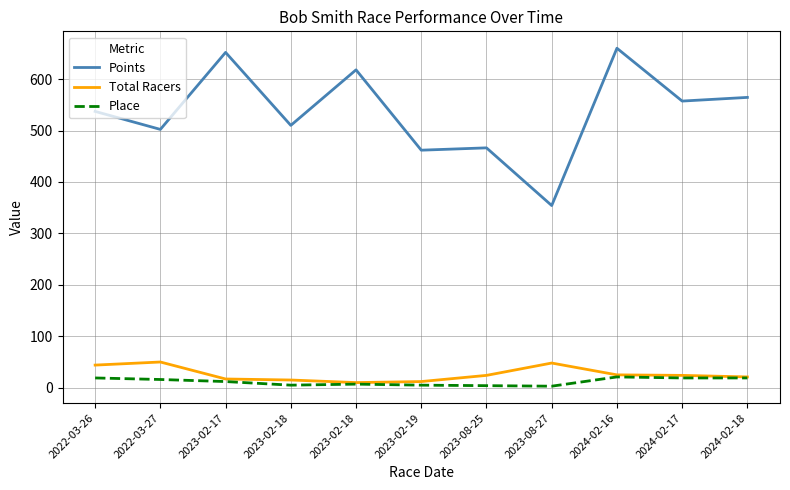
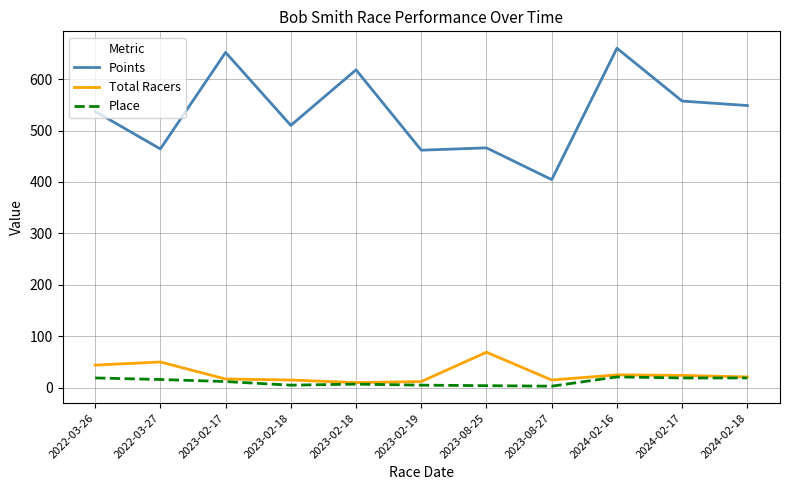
Points, 2022-03-27: 500 -> 460
Total Racers, 2023-08-25: 20 -> 70
Points, 2023-08-27: 350 -> 400
Total Racers, 2023-08-27: 50 -> 20
Points, 2024-02-18: 560 -> 550
